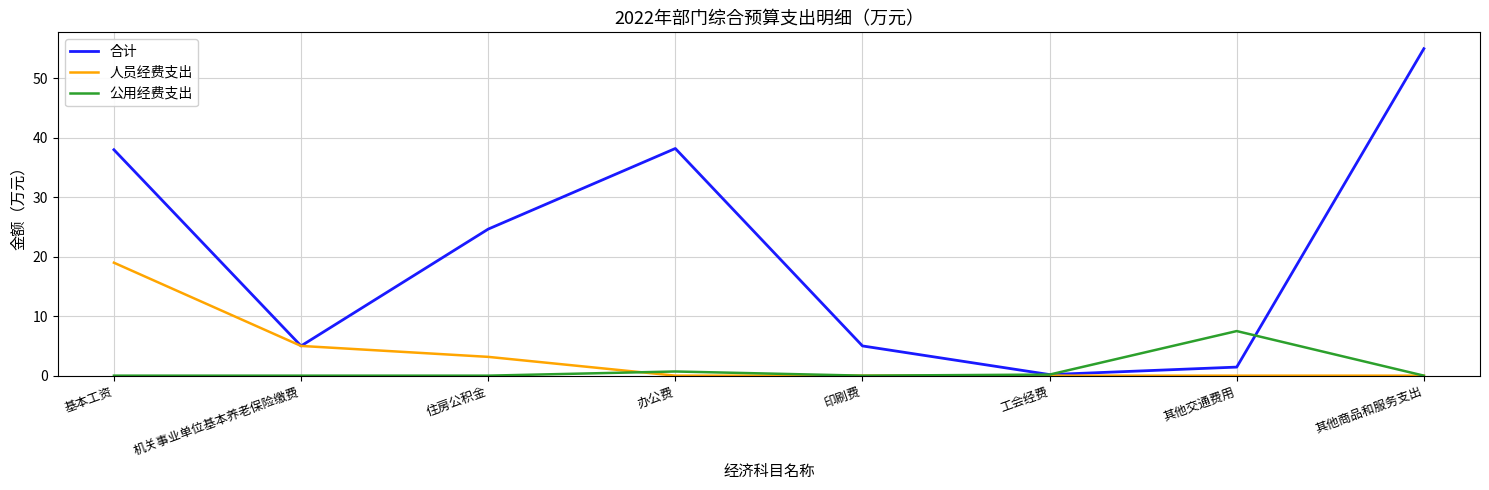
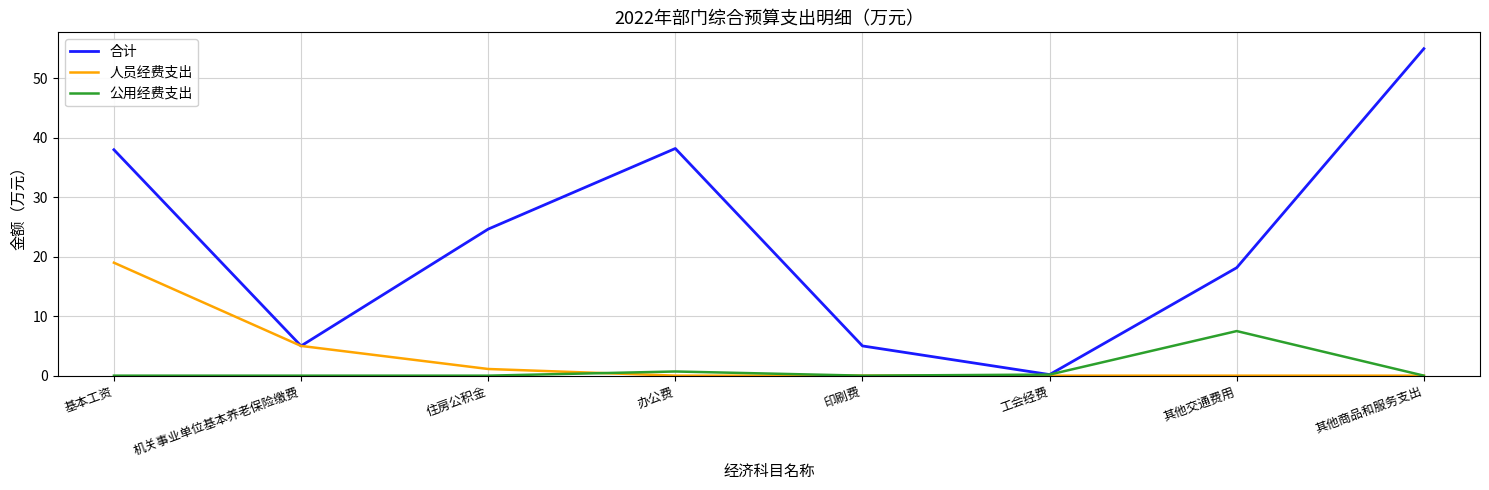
人员经费支出, 住房公积金: 3 -> 1
合计, 其他交通费用: 1 -> 18
